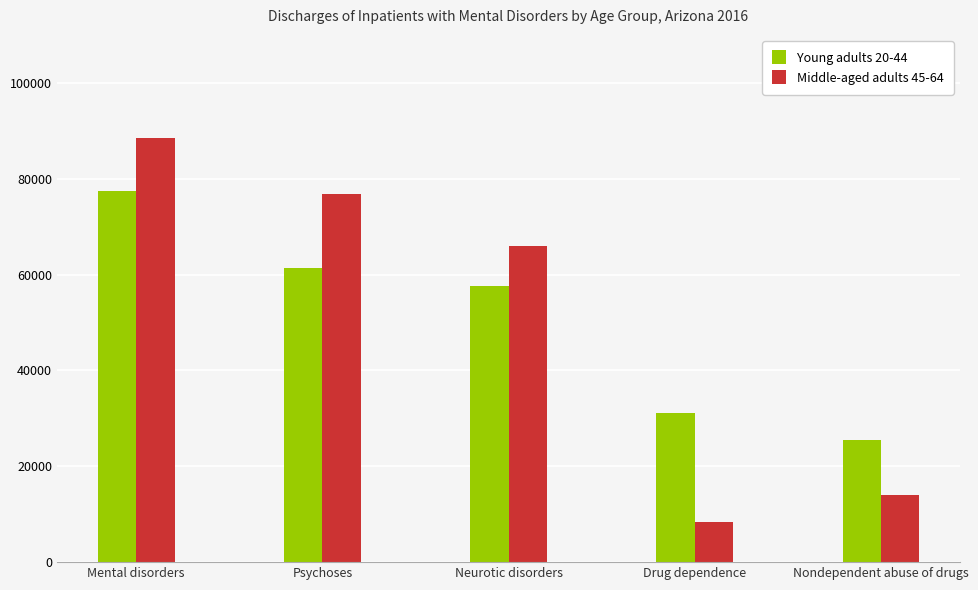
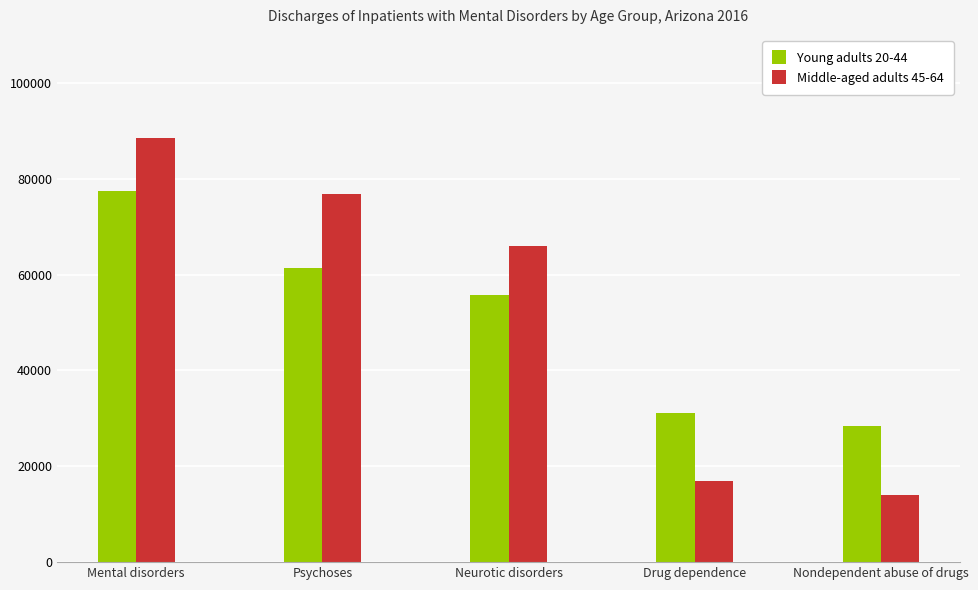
Young adults 20-44, Neurotic disorders: 58000 -> 56000
Middle-aged adults 45-64, Drug dependence: 8000 -> 17000
Young adults 20-44, Nondependent abuse of drugs: 25000 -> 28000
